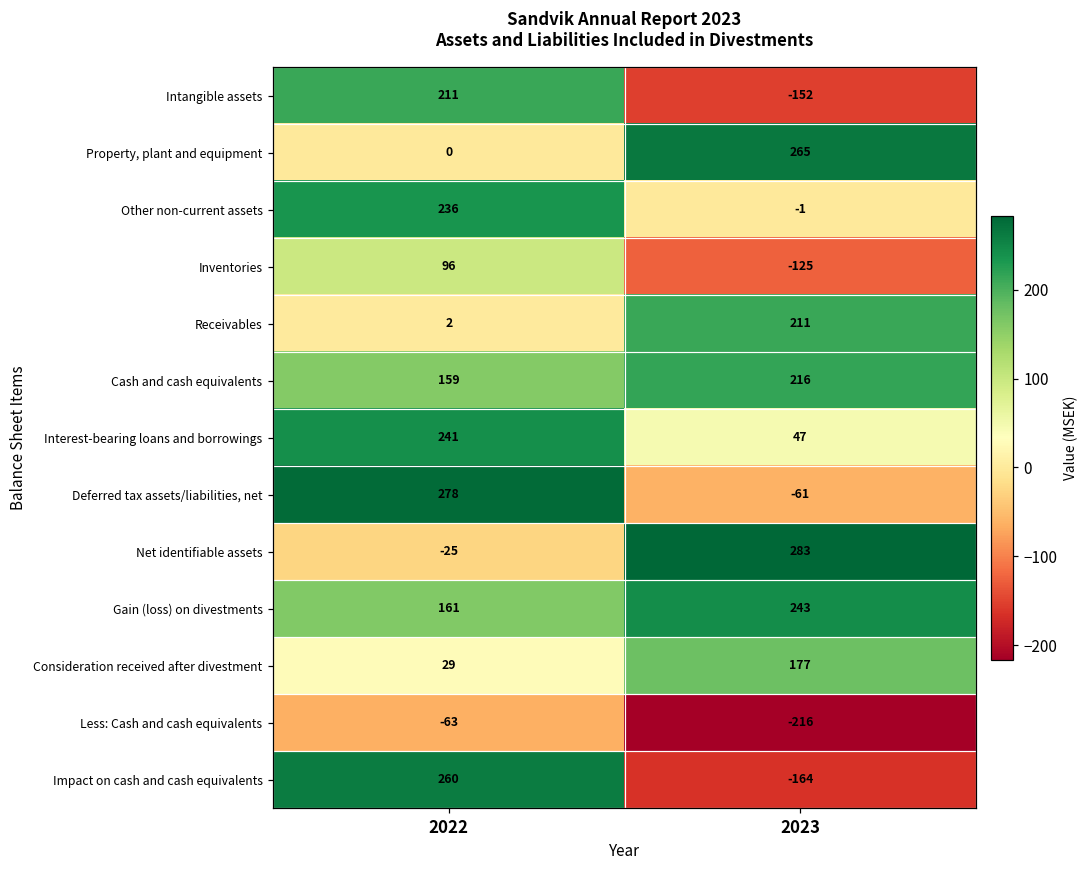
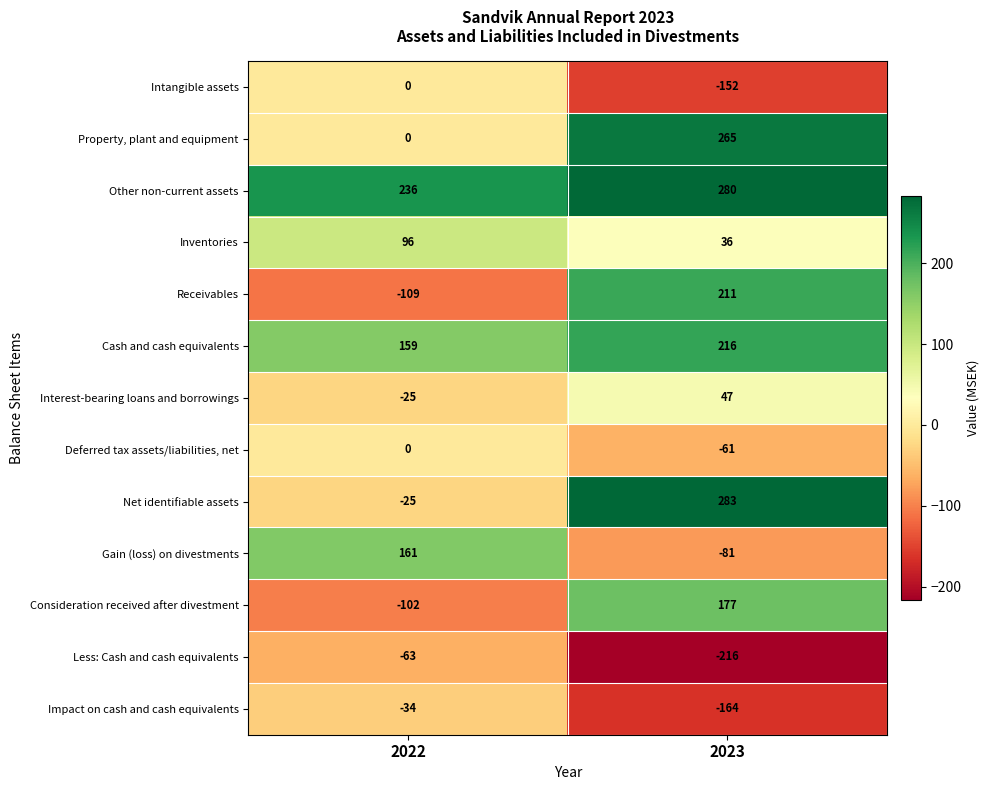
Intangible assets, 2022: 211 -> 0
Other non-current assets, 2023: -1 -> 280
Inventories, 2023: -125 -> 36
Receivables, 2022: 2 -> -109
Interest-bearing loans and borrowings, 2022: 241 -> -25
Deferred tax assets/liabilities, net, 2022: 278 -> 0
Gain (loss) on divestments, 2023: 243 -> -81
Consideration received after divestment, 2022: 29 -> -102
Impact on cash and cash equivalents, 2022: 260 -> -34
